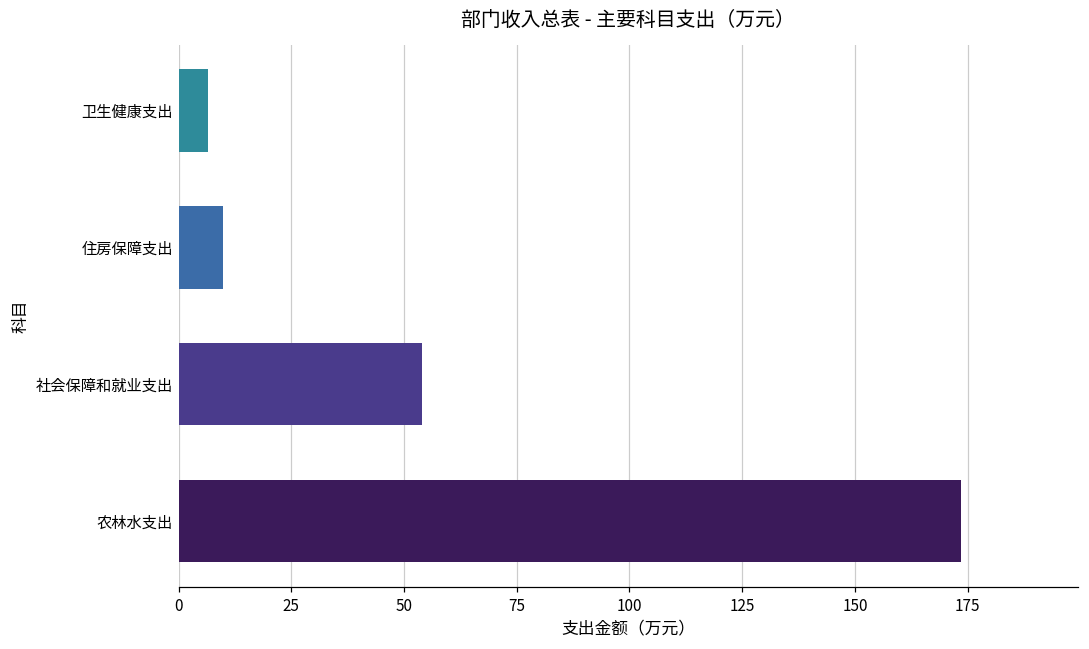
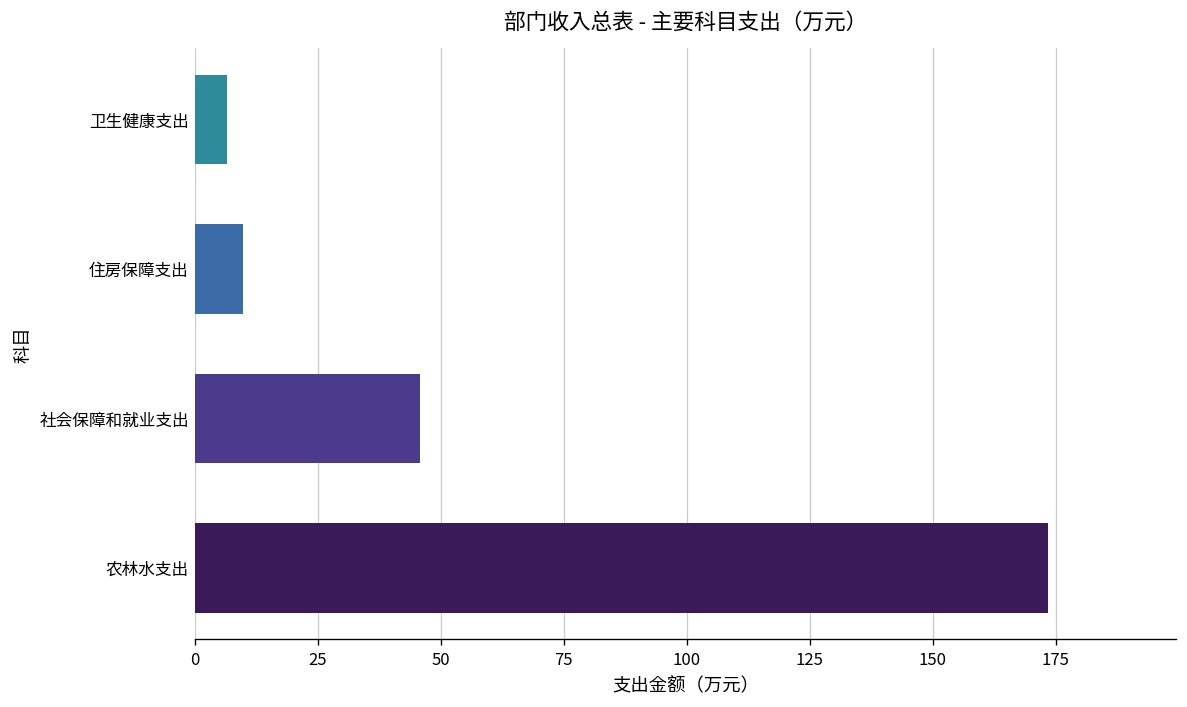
社会保障和就业支出: 54 -> 46
